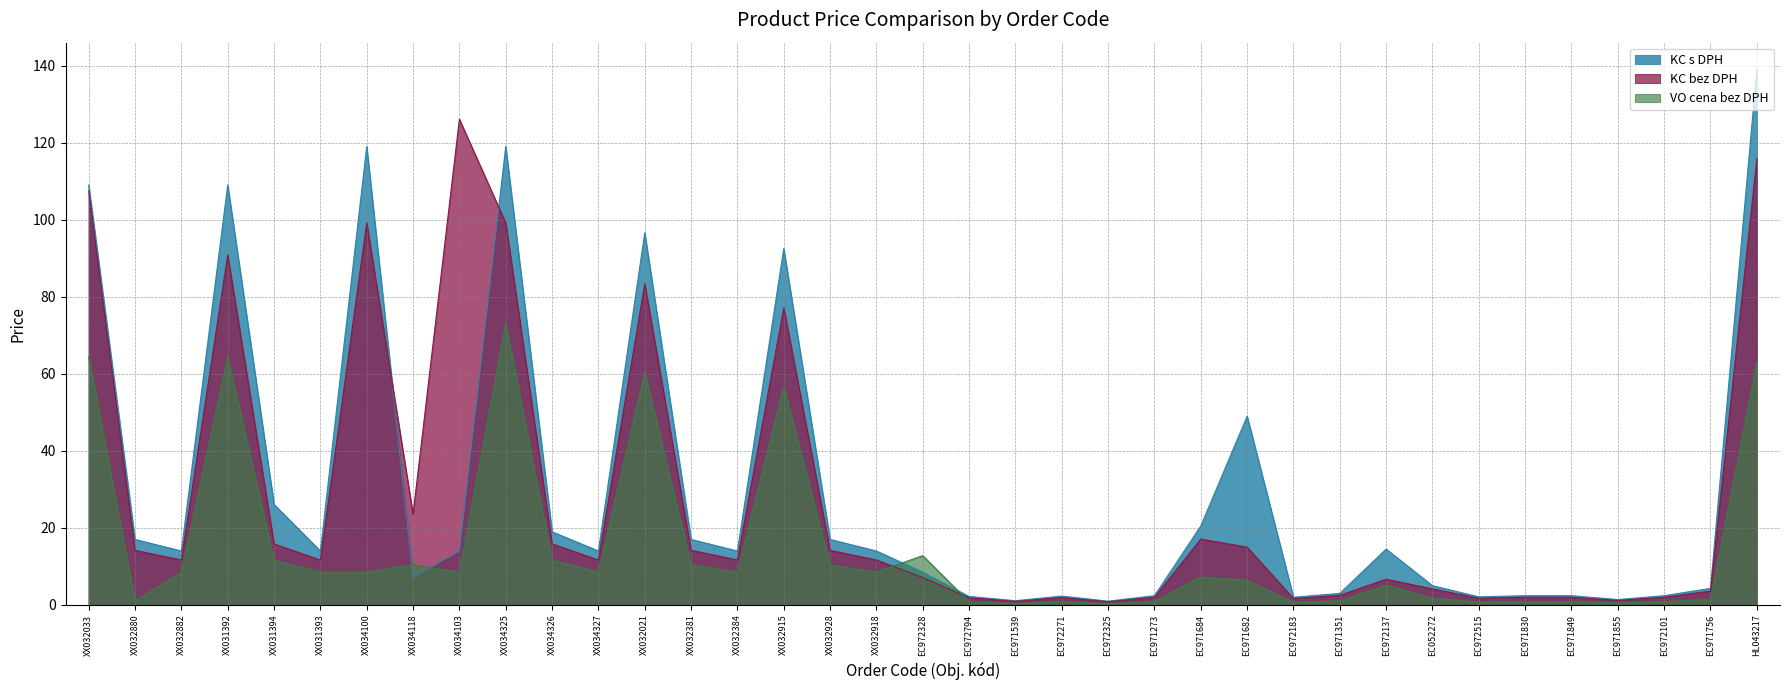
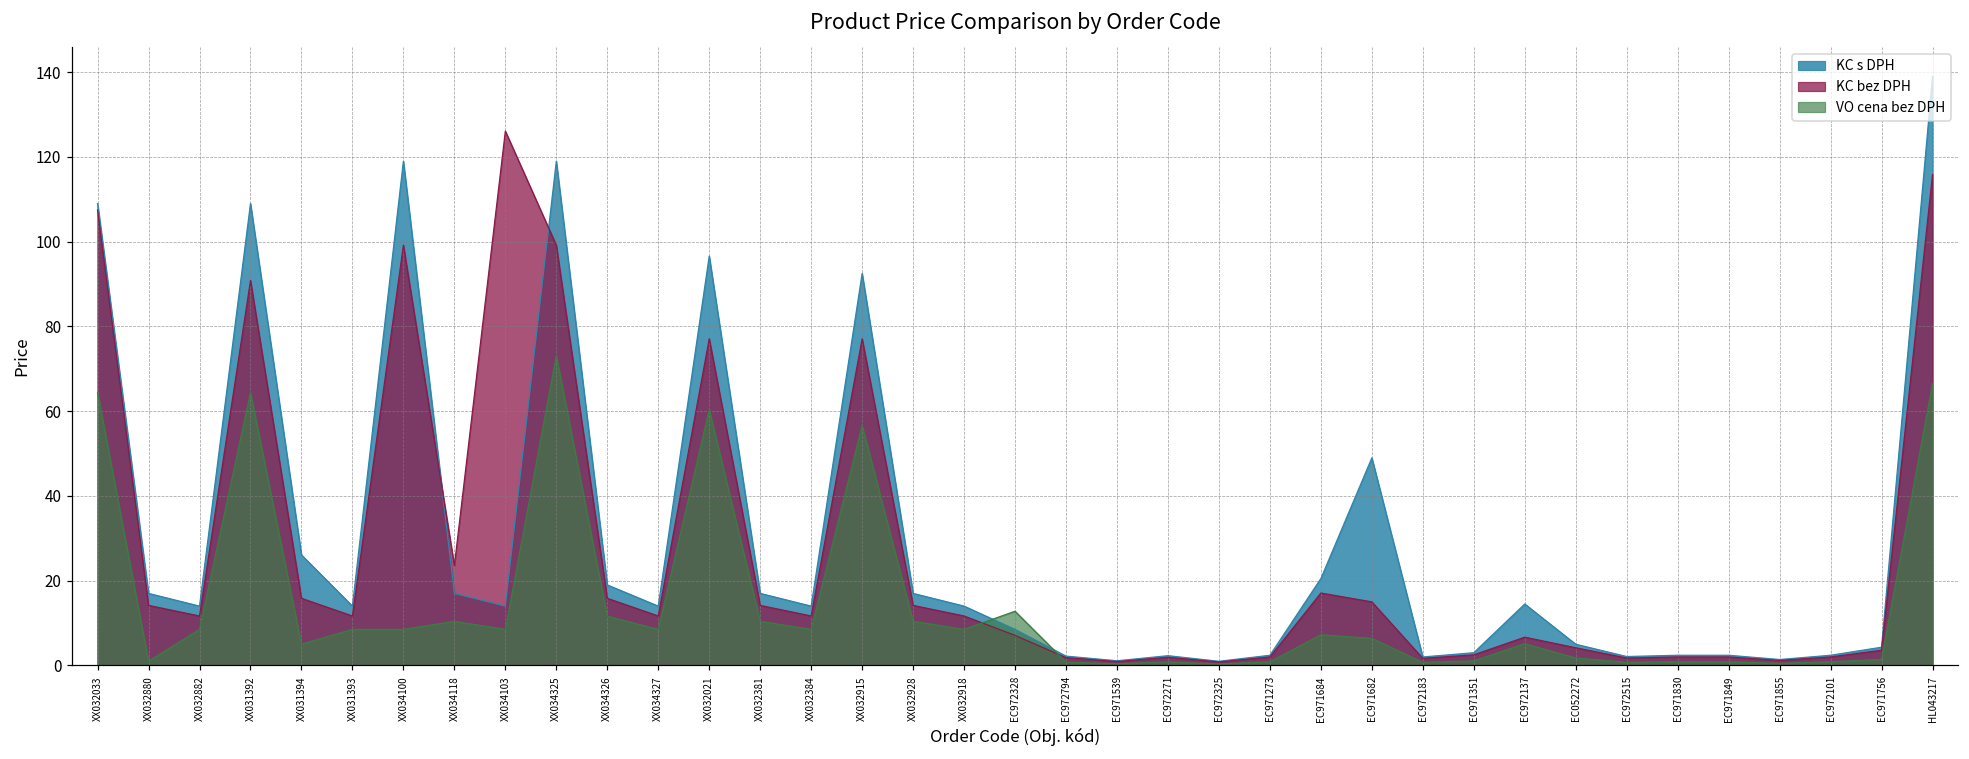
VO cena bez DPH, XX031394: 12 -> 5
KC s DPH, XX034118: 7 -> 17
KC bez DPH, XX032021: 83 -> 77
VO cena bez DPH, HL043217: 63 -> 66
